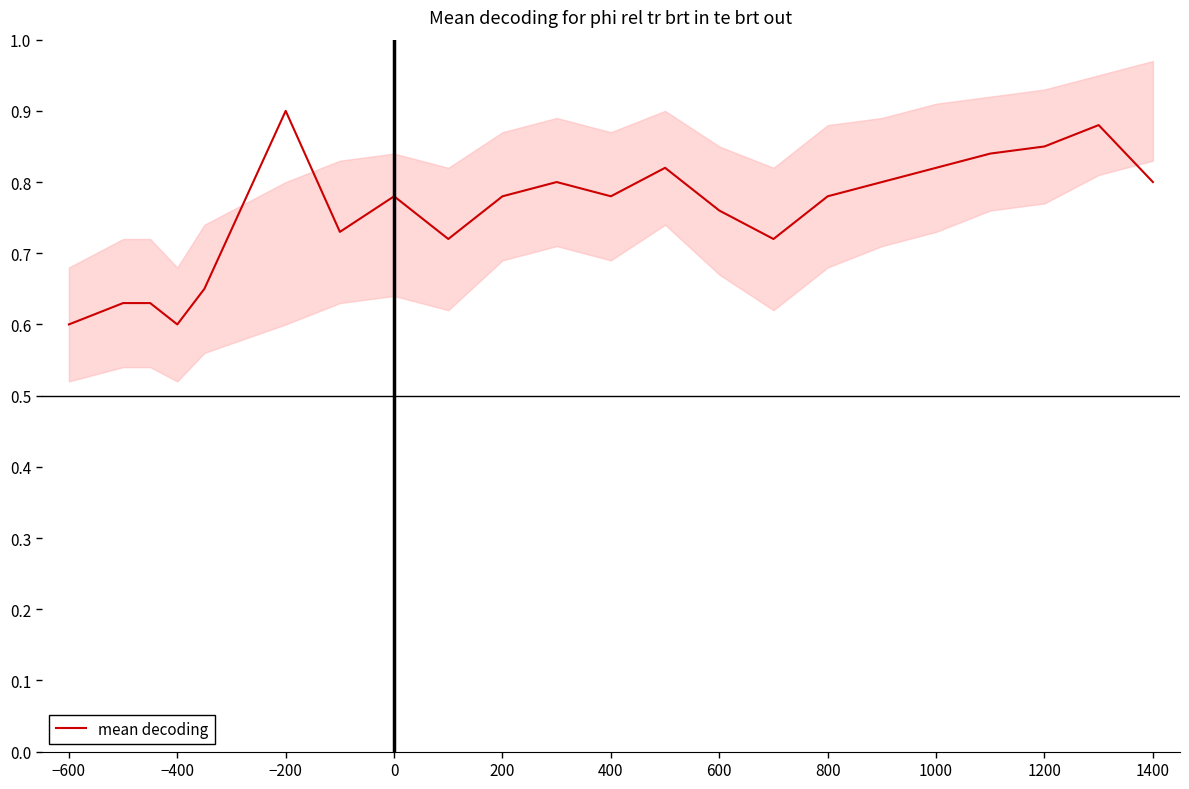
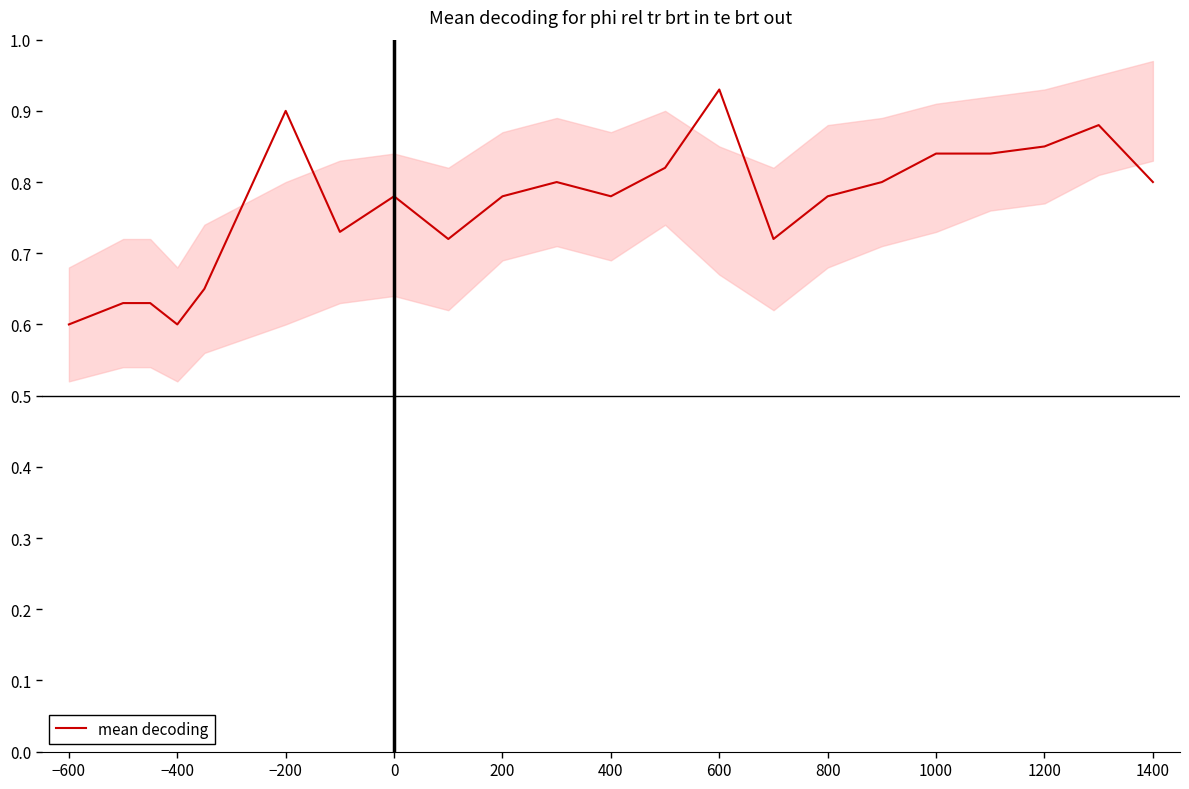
mean decoding, 600: 0.76 -> 0.93
mean decoding, 1000: 0.82 -> 0.84
